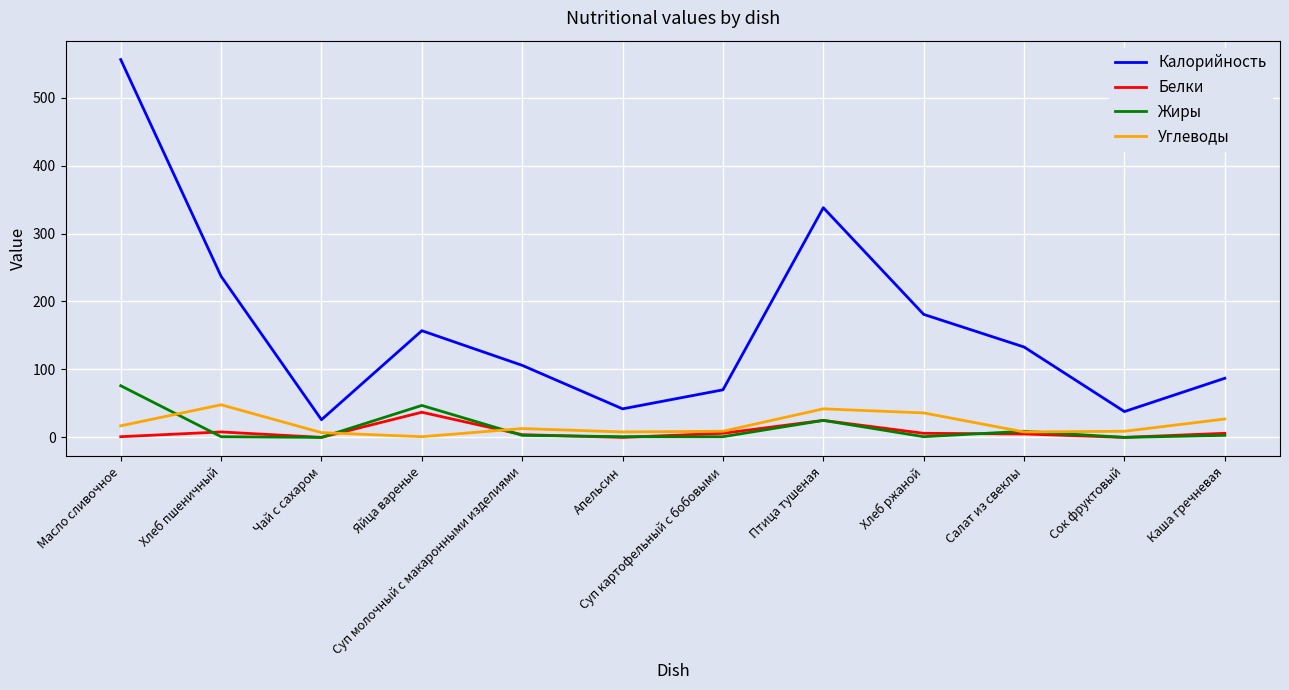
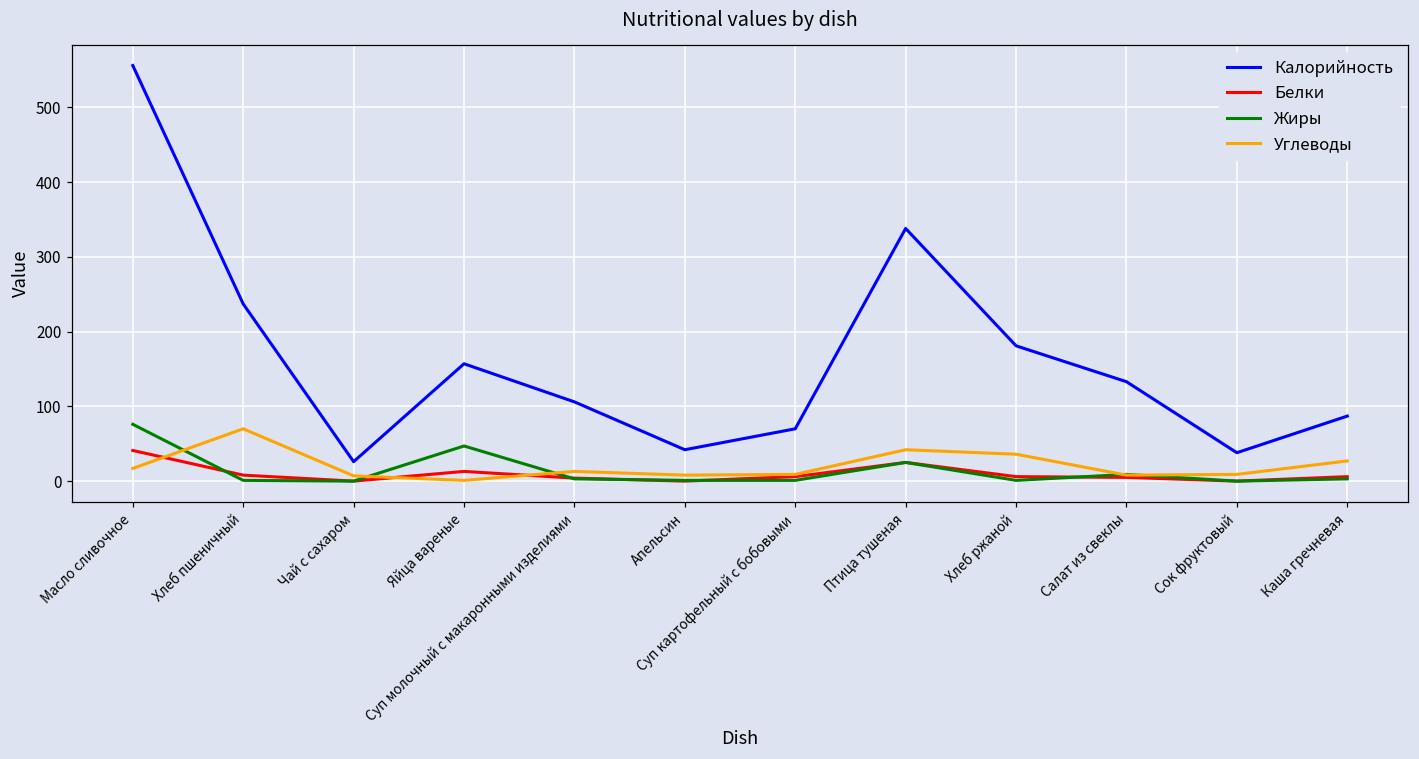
Белки, Масло сливочное: 0 -> 40
Углеводы, Хлеб пшеничный: 50 -> 70
Белки, Яйца вареные: 40 -> 10
